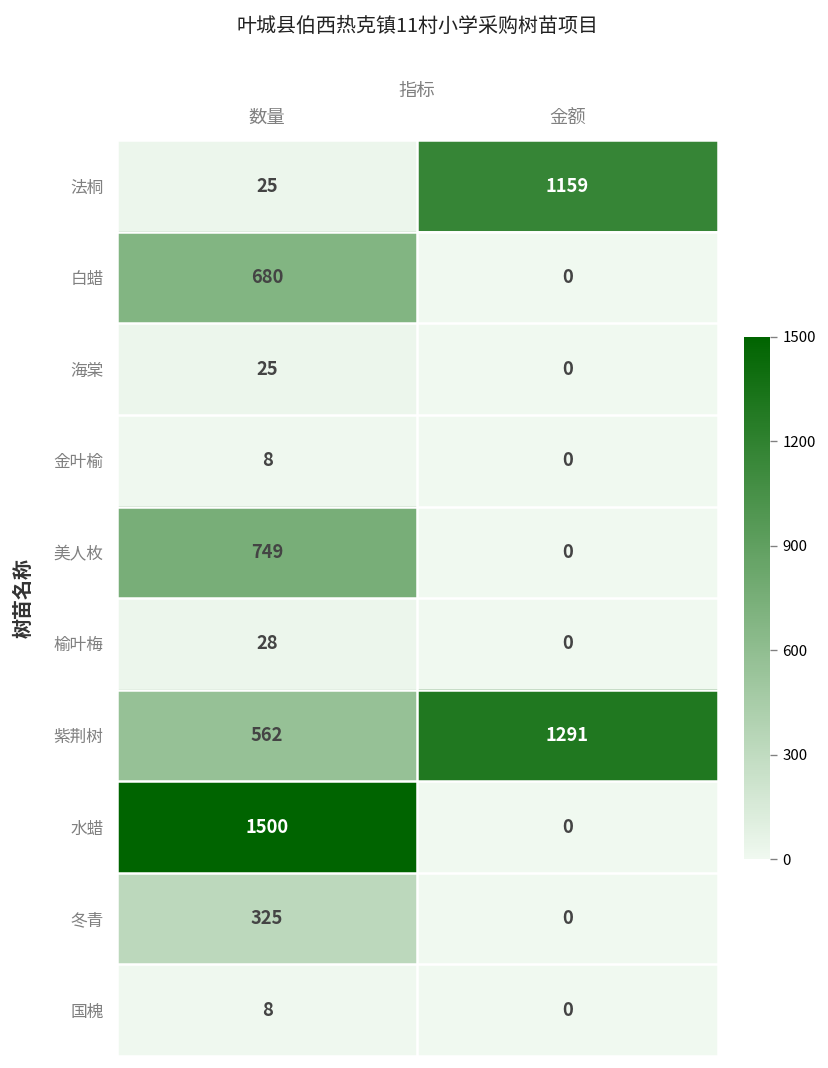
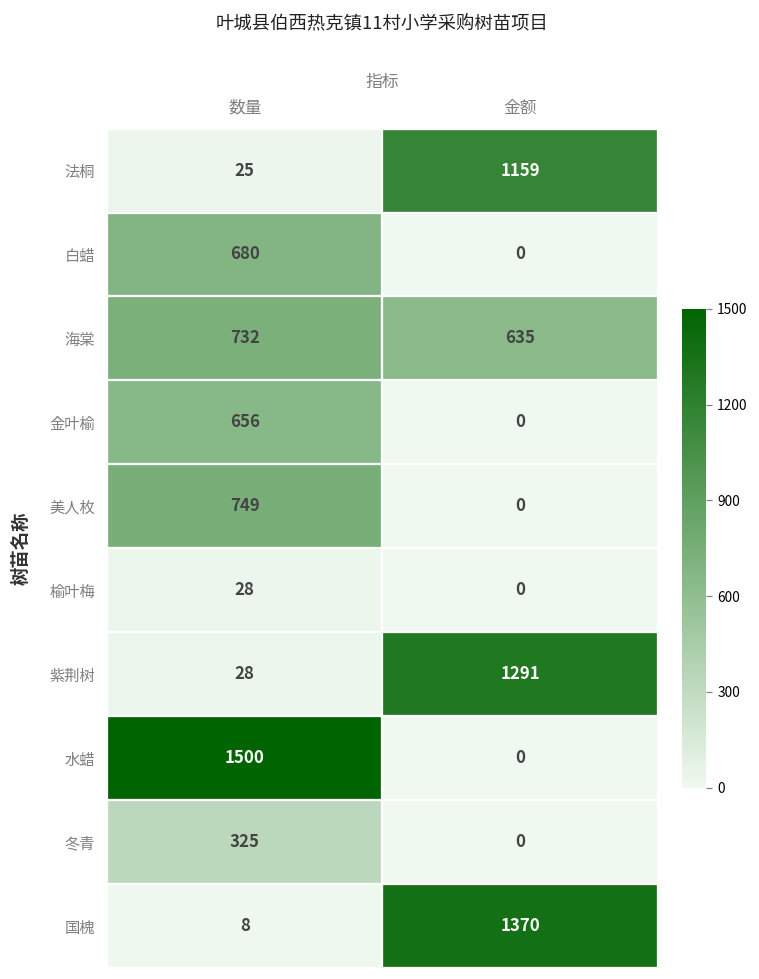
海棠, 数量: 25 -> 732
海棠, 金额: 0 -> 635
金叶榆, 数量: 8 -> 656
紫荆树, 数量: 562 -> 28
国槐, 金额: 0 -> 1370
